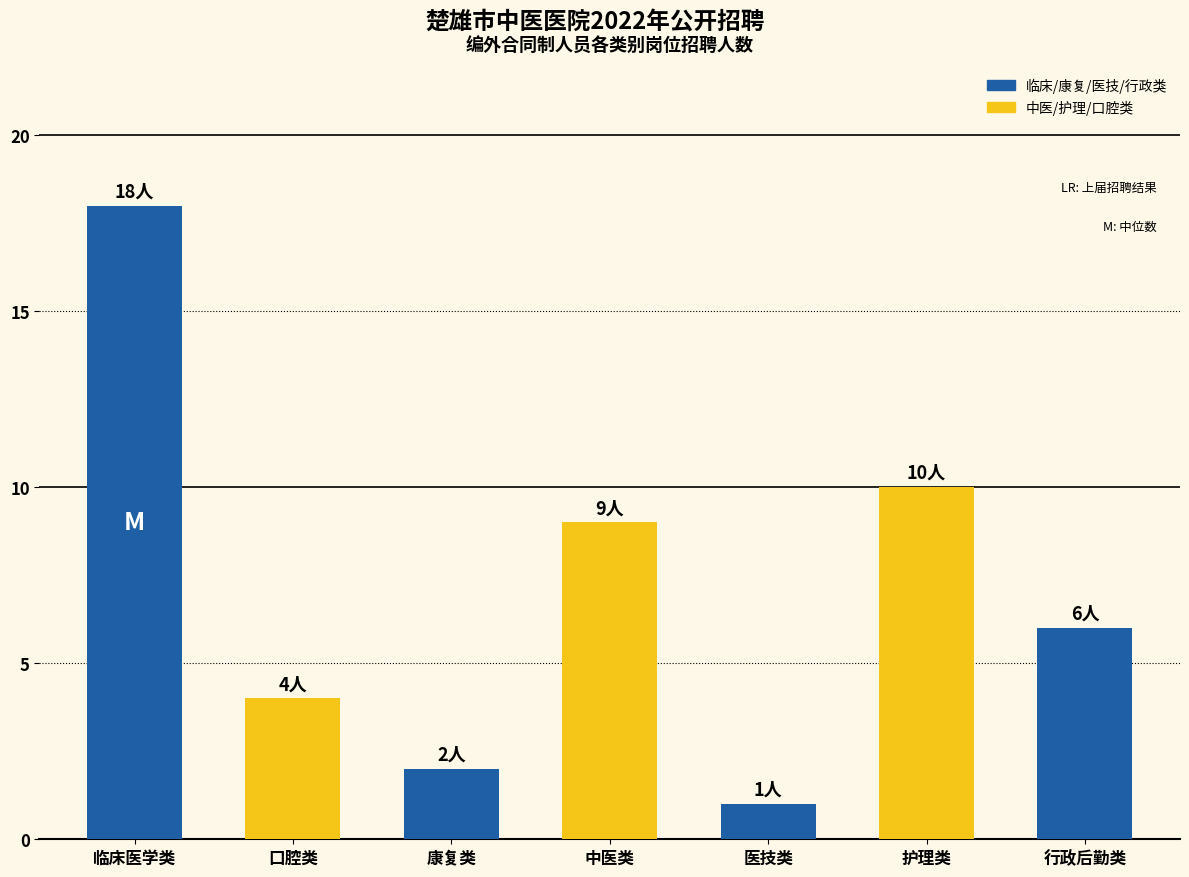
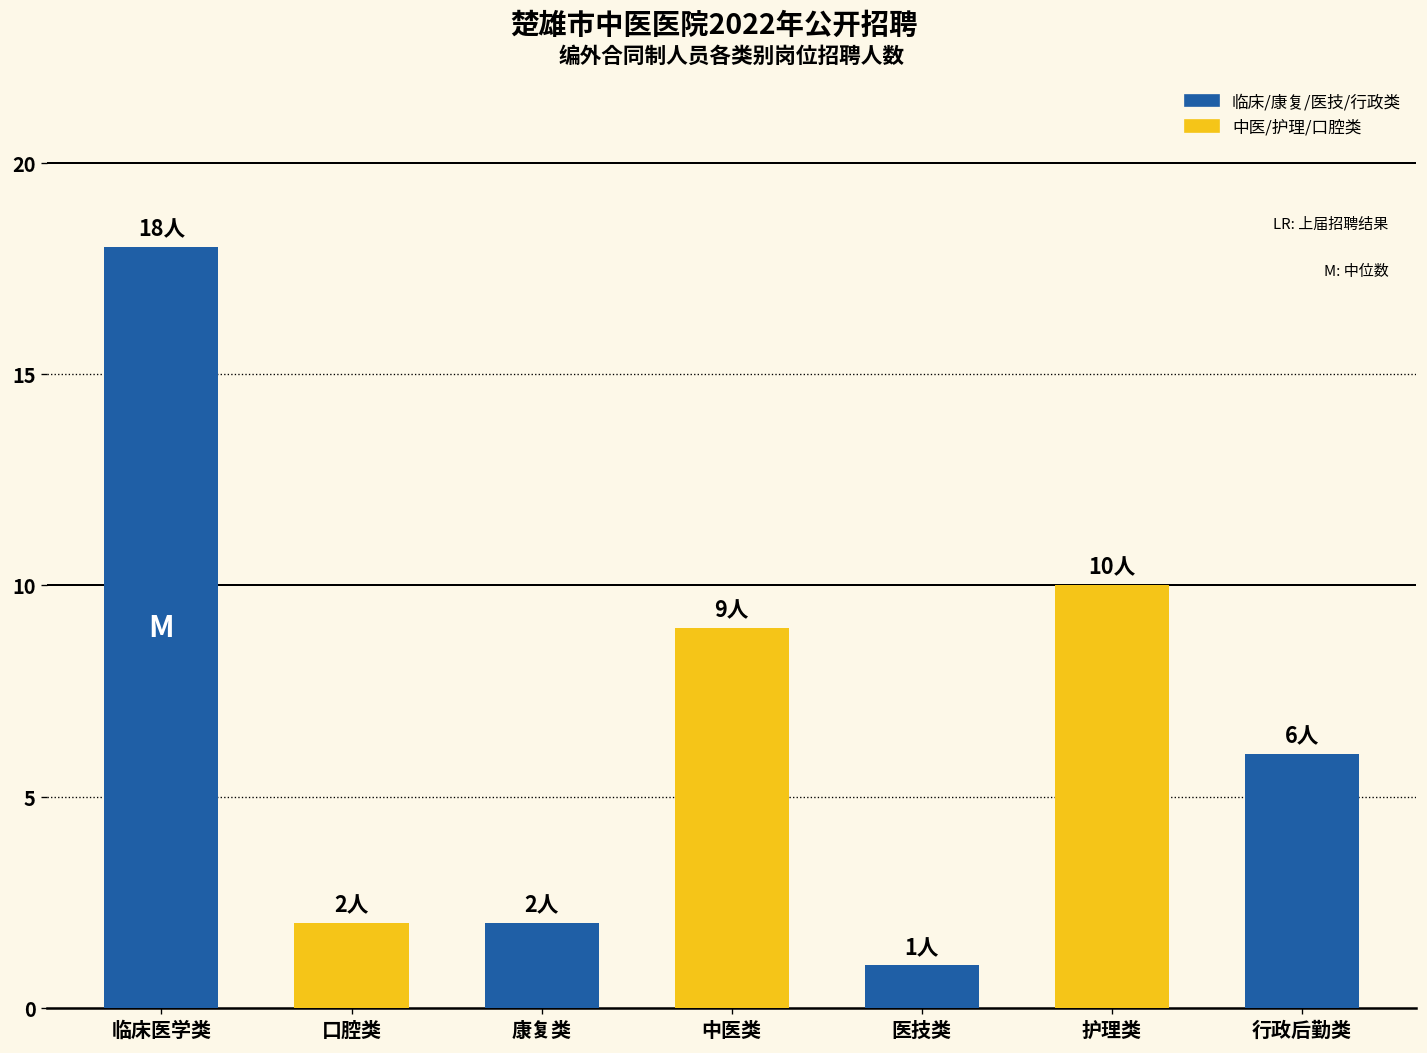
口腔类: 4人 -> 2人
